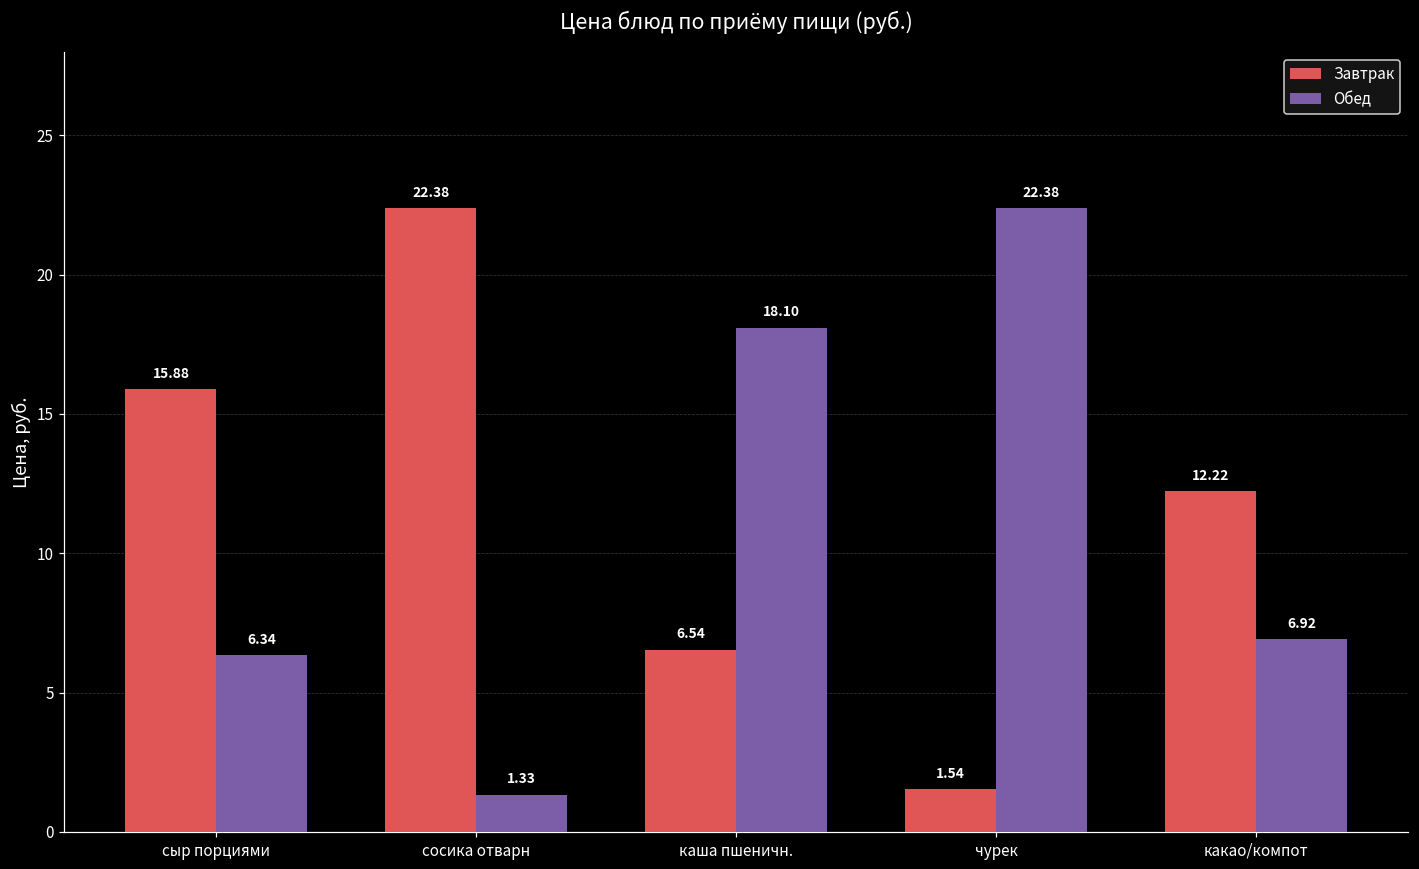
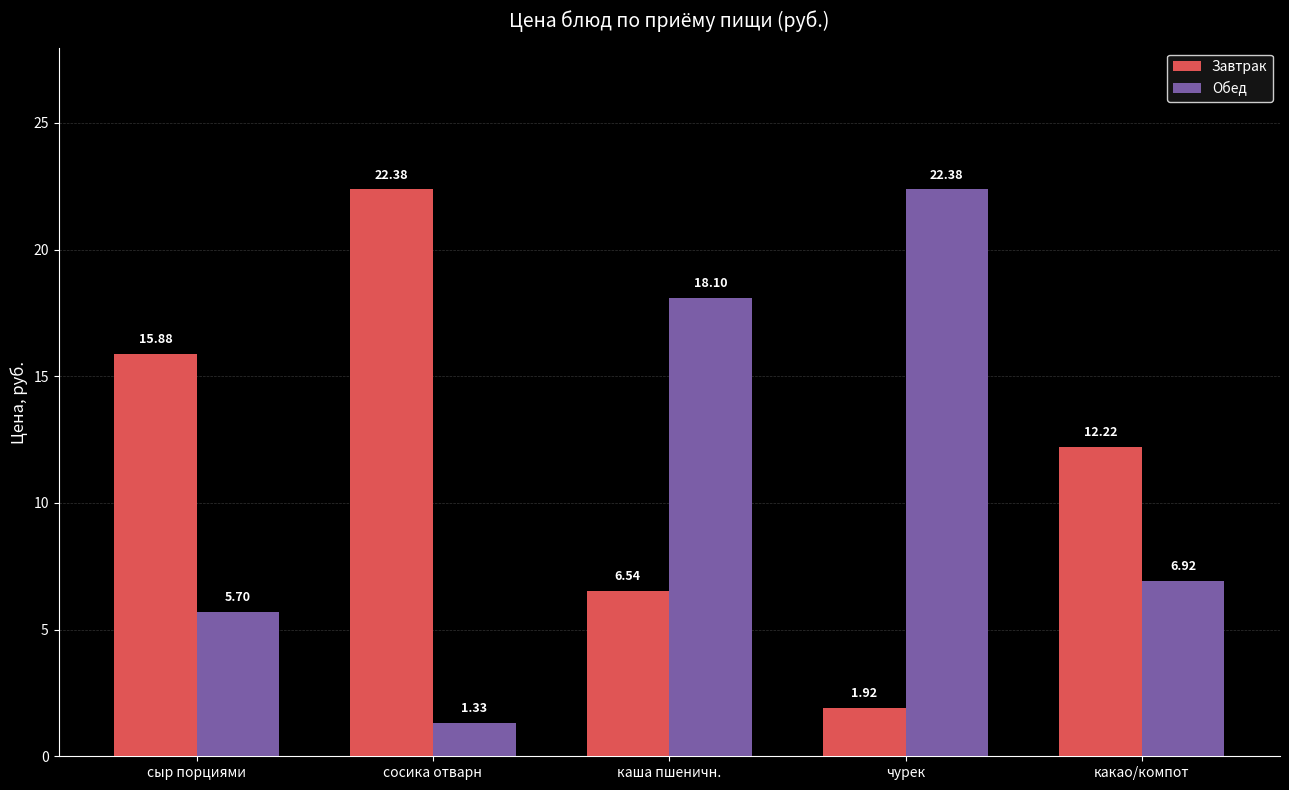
Обед, сыр порциями: 6.34 -> 5.70
Завтрак, чурек: 1.54 -> 1.92
